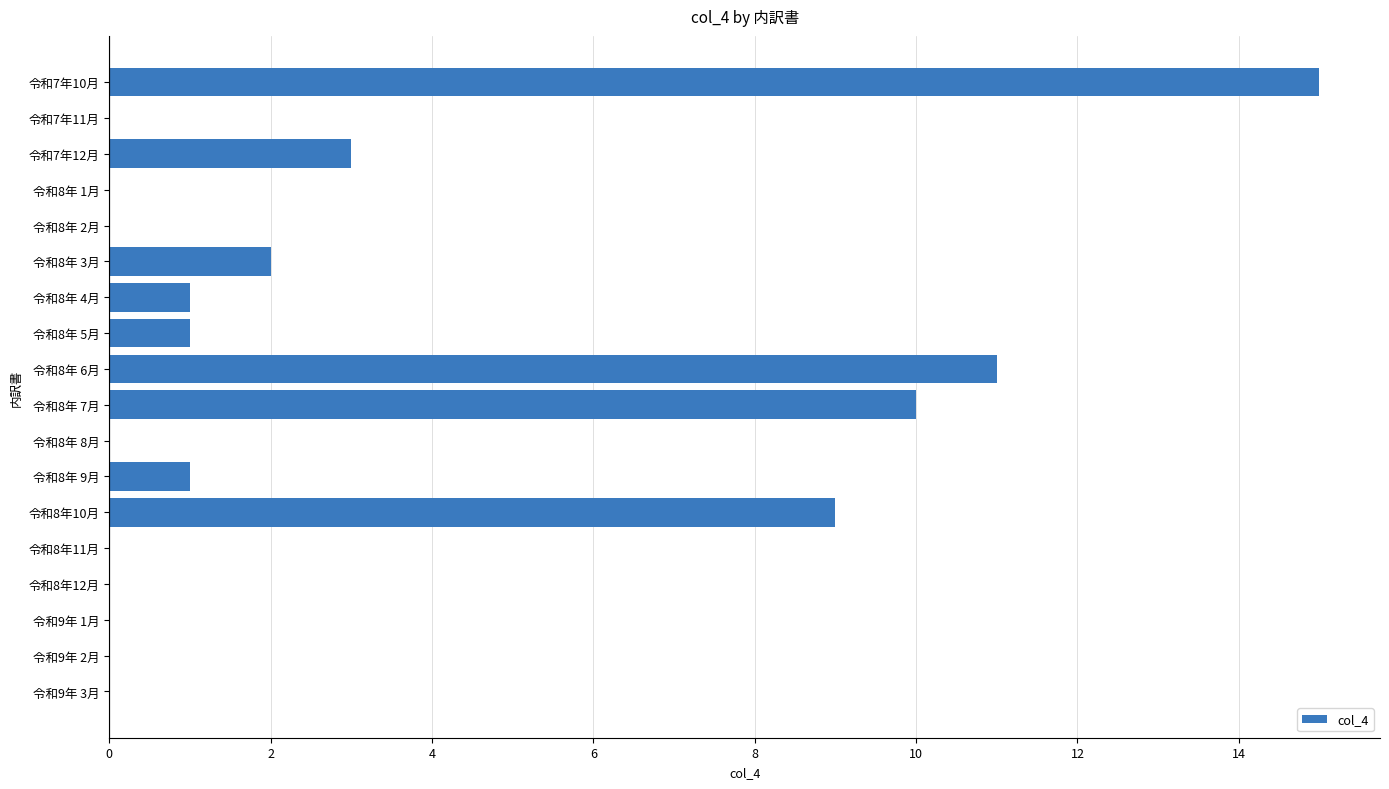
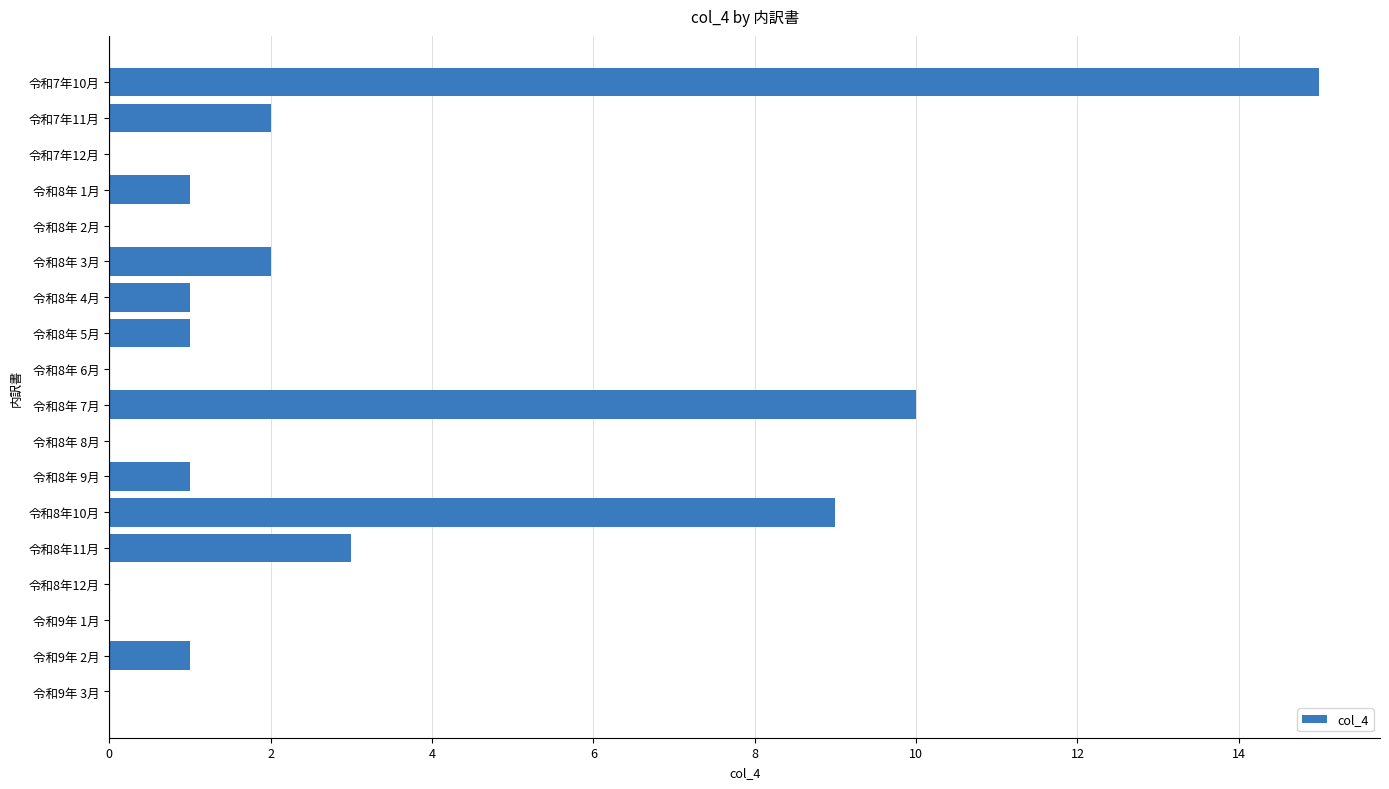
令和7年11月: 0 -> 2
令和7年12月: 3 -> 0
令和8年 1月: 0 -> 1
令和8年 6月: 11 -> 0
令和8年11月: 0 -> 3
令和9年 2月: 0 -> 1
